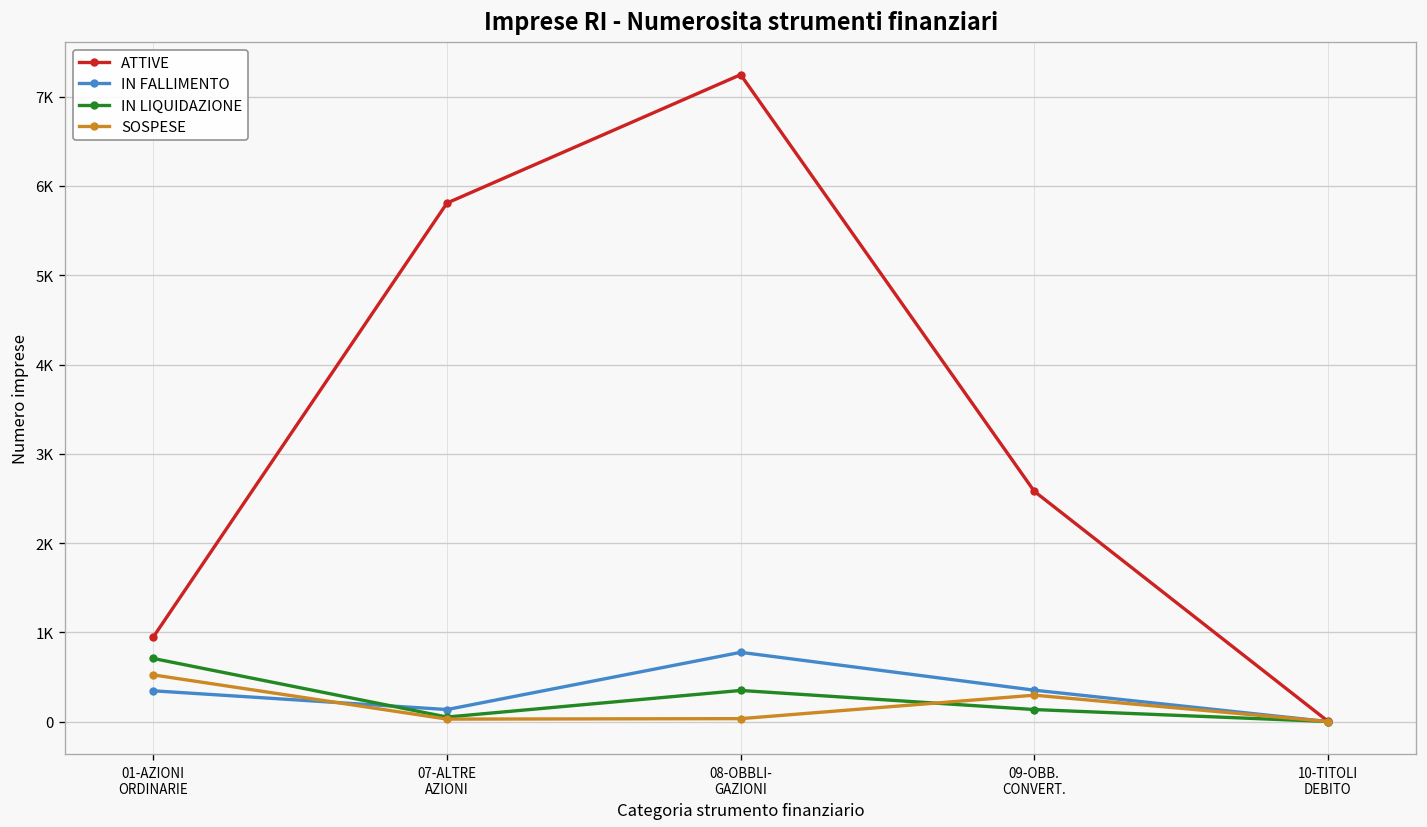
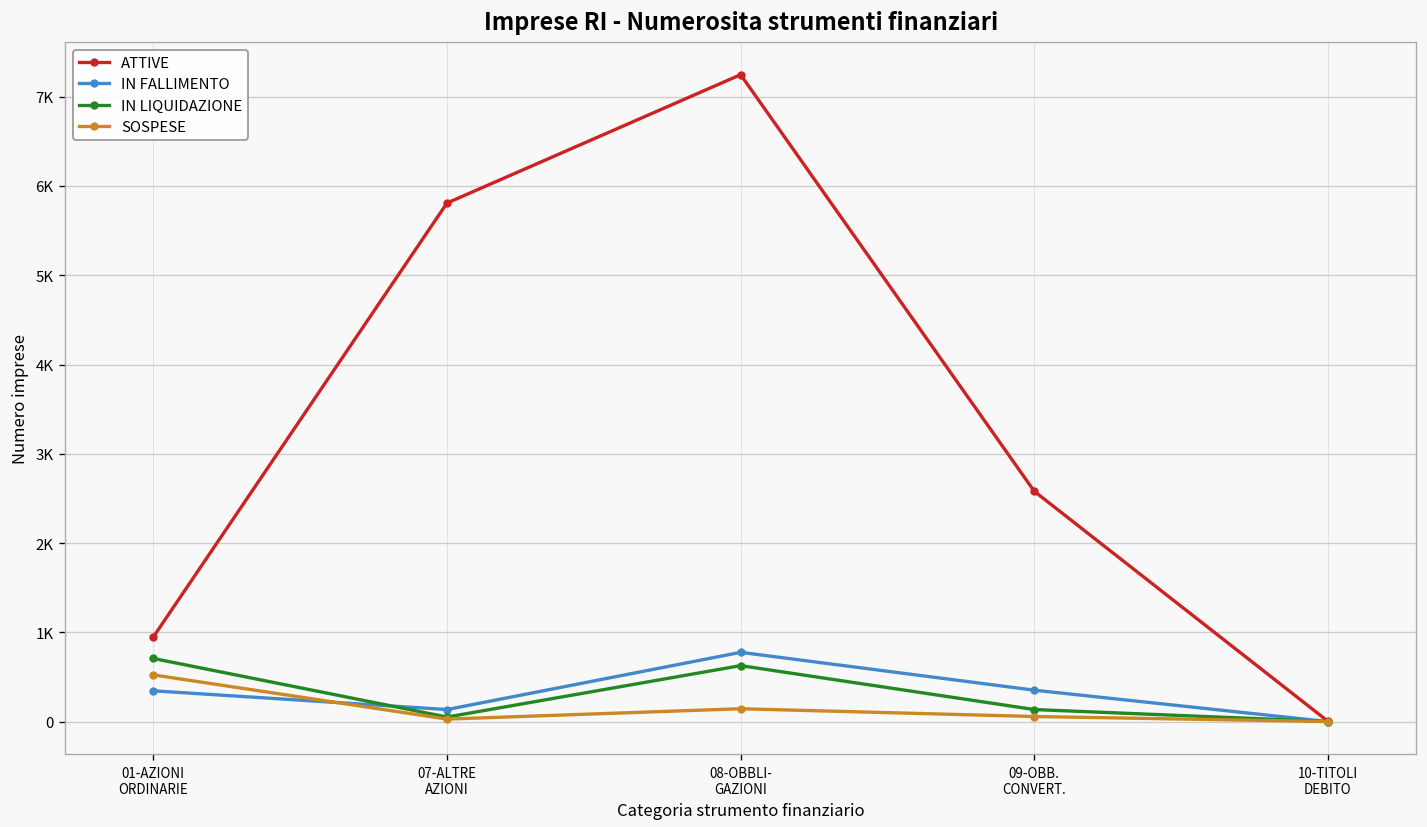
IN LIQUIDAZIONE, 08-OBBLI- GAZIONI: 300 -> 600
SOSPESE, 08-OBBLI- GAZIONI: 0 -> 100
SOSPESE, 09-OBB. CONVERT.: 300 -> 100
